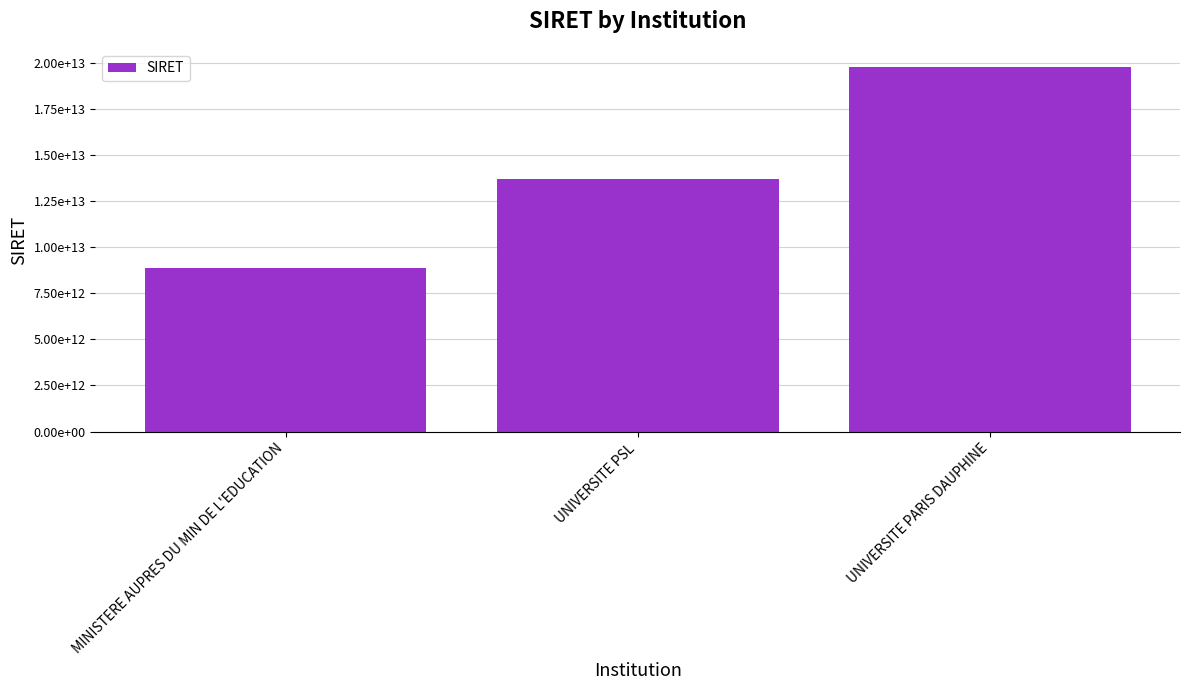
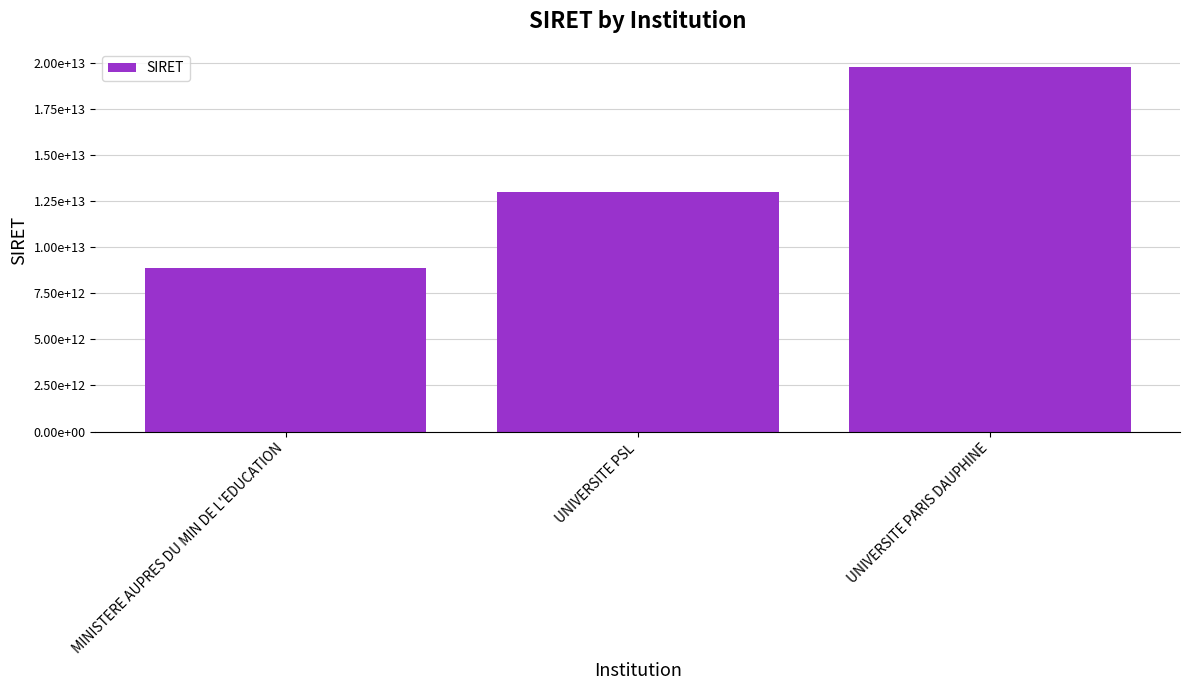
UNIVERSITE PSL: 13700000000000 -> 13000000000000
